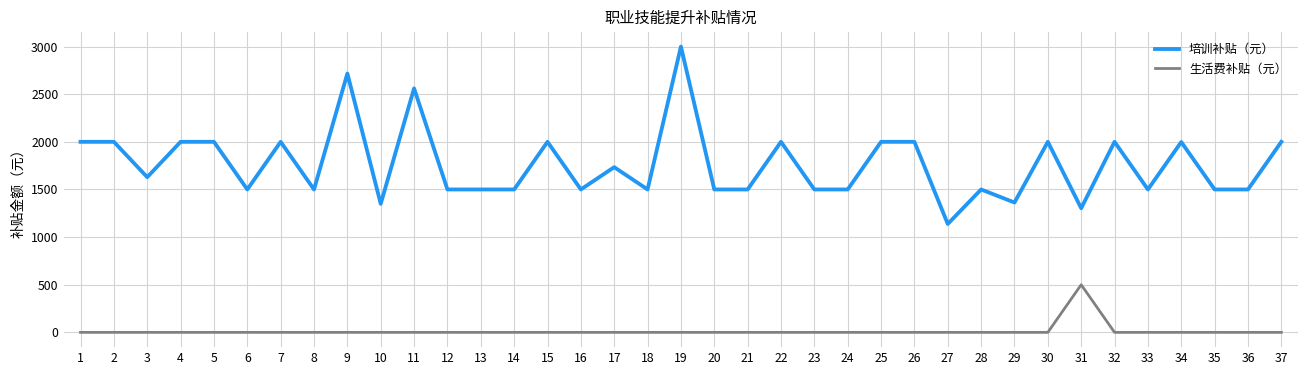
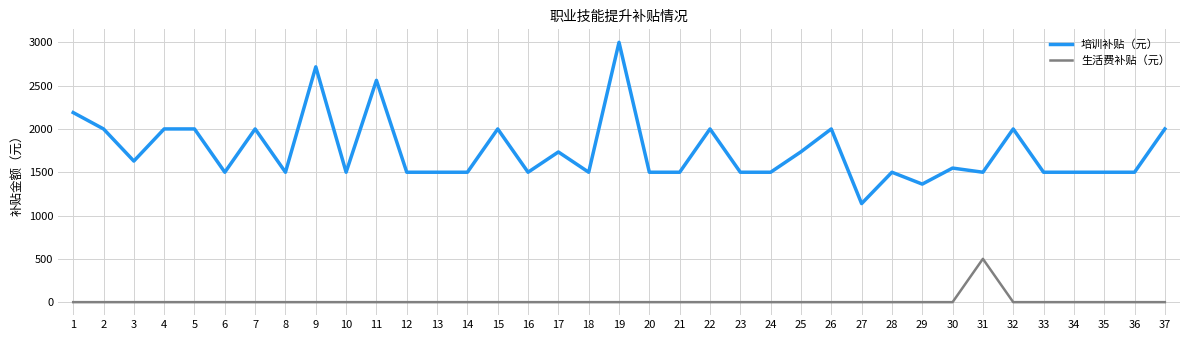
培训补贴（元）, 1: 2000 -> 2200
培训补贴（元）, 10: 1300 -> 1500
培训补贴（元）, 25: 2000 -> 1700
培训补贴（元）, 30: 2000 -> 1500
培训补贴（元）, 31: 1300 -> 1500
培训补贴（元）, 34: 2000 -> 1500
